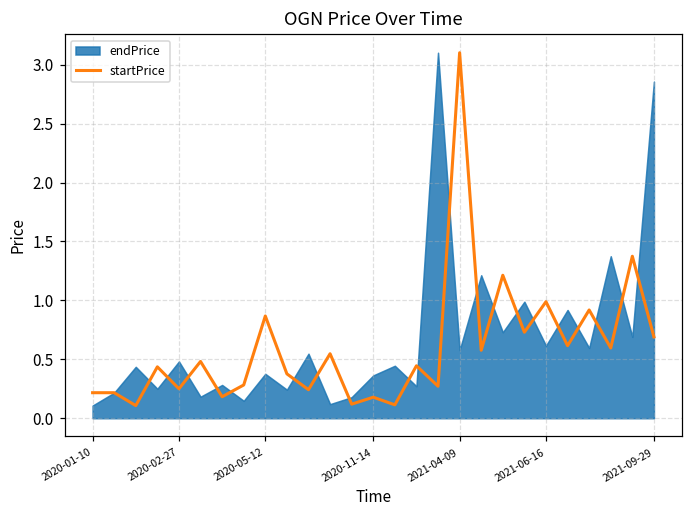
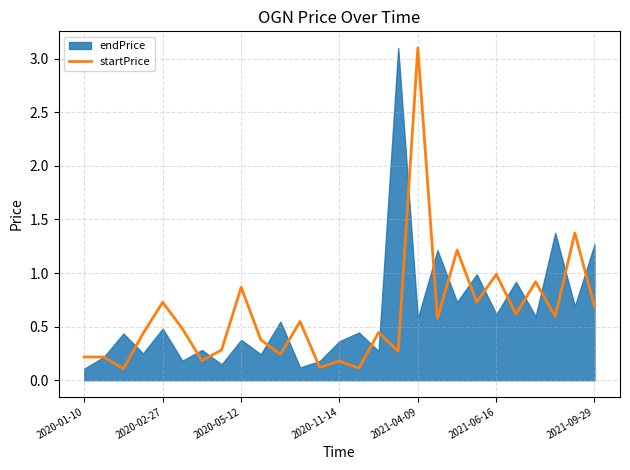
startPrice, 2020-02-27: 0.25 -> 0.73
endPrice, 2021-09-29: 2.86 -> 1.27
